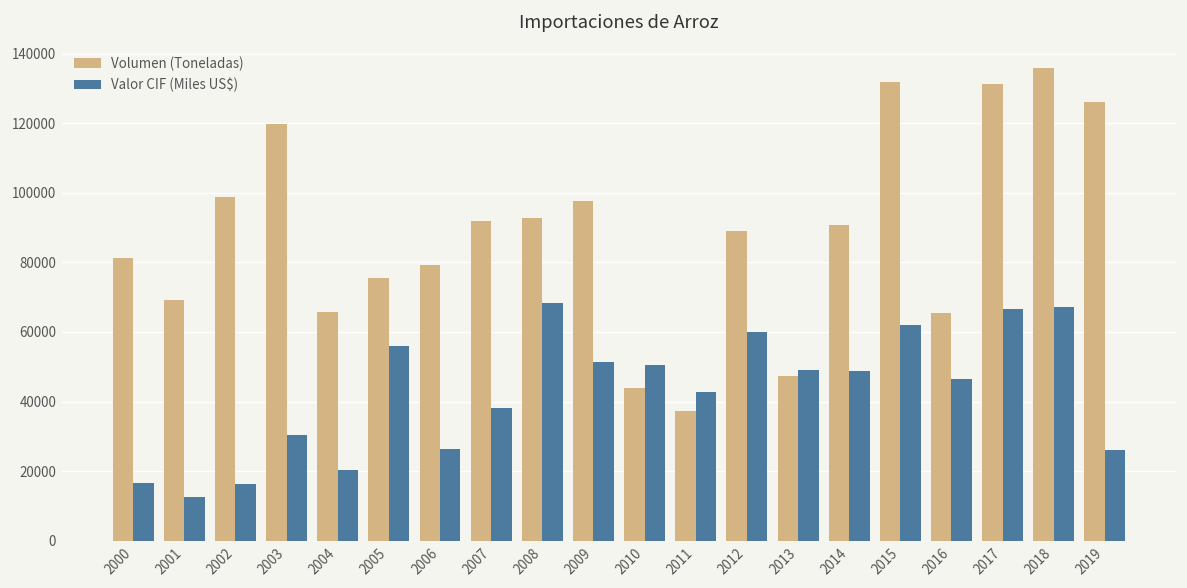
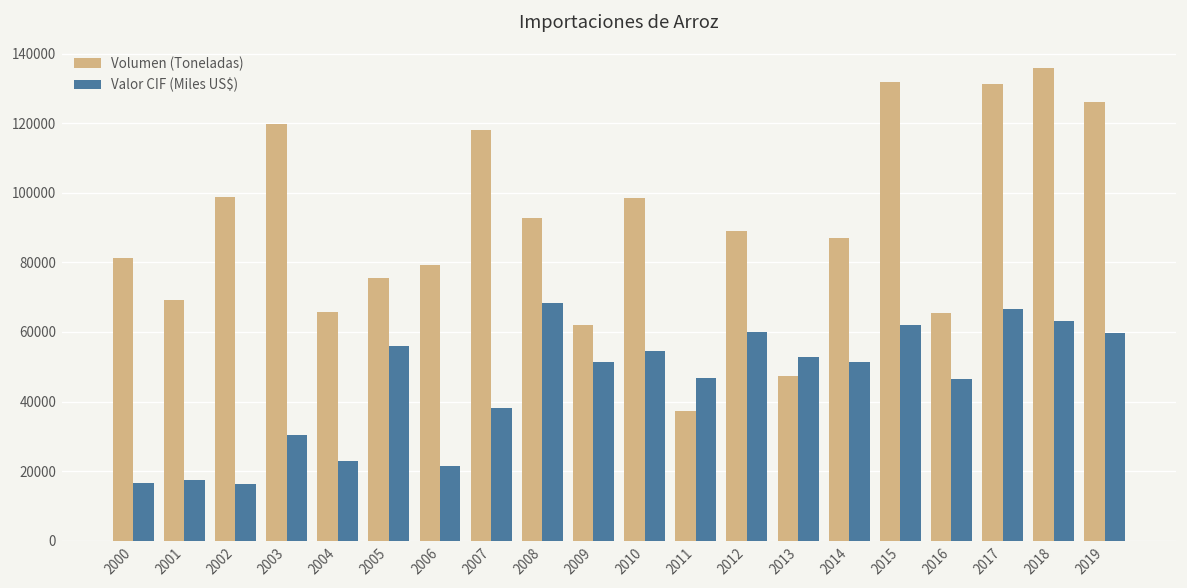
Valor CIF (Miles US$), 2001: 13000 -> 17000
Valor CIF (Miles US$), 2004: 20000 -> 23000
Valor CIF (Miles US$), 2006: 26000 -> 21000
Volumen (Toneladas), 2007: 92000 -> 118000
Volumen (Toneladas), 2009: 98000 -> 62000
Volumen (Toneladas), 2010: 44000 -> 99000
Valor CIF (Miles US$), 2010: 50000 -> 55000
Valor CIF (Miles US$), 2011: 43000 -> 47000
Valor CIF (Miles US$), 2013: 49000 -> 53000
Volumen (Toneladas), 2014: 91000 -> 87000
Valor CIF (Miles US$), 2014: 49000 -> 51000
Valor CIF (Miles US$), 2018: 67000 -> 63000
Valor CIF (Miles US$), 2019: 26000 -> 60000
